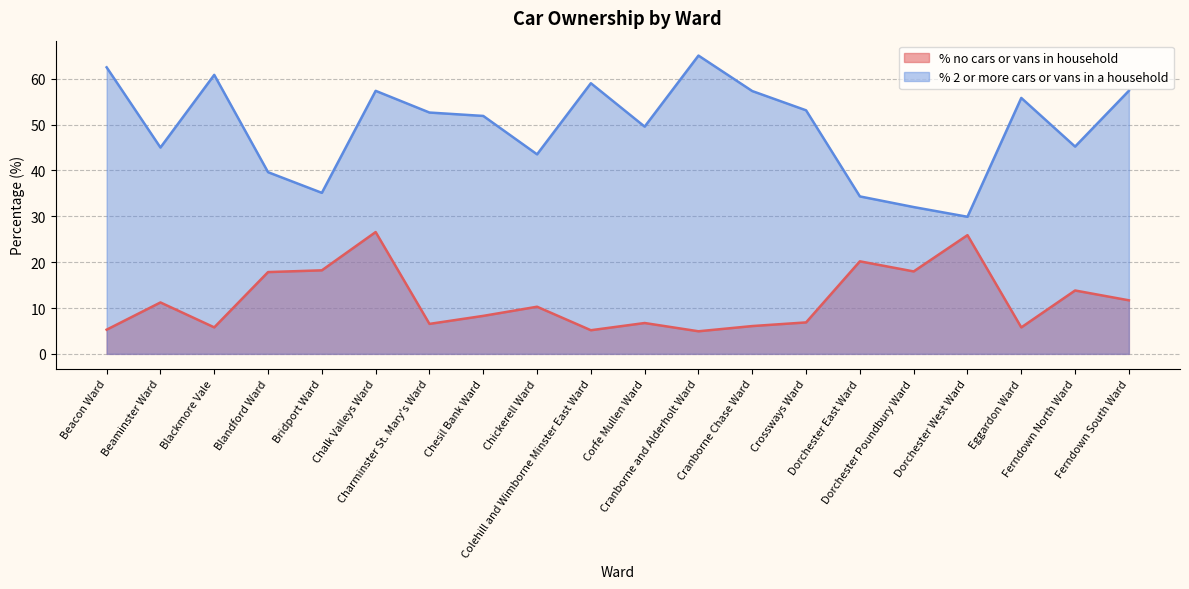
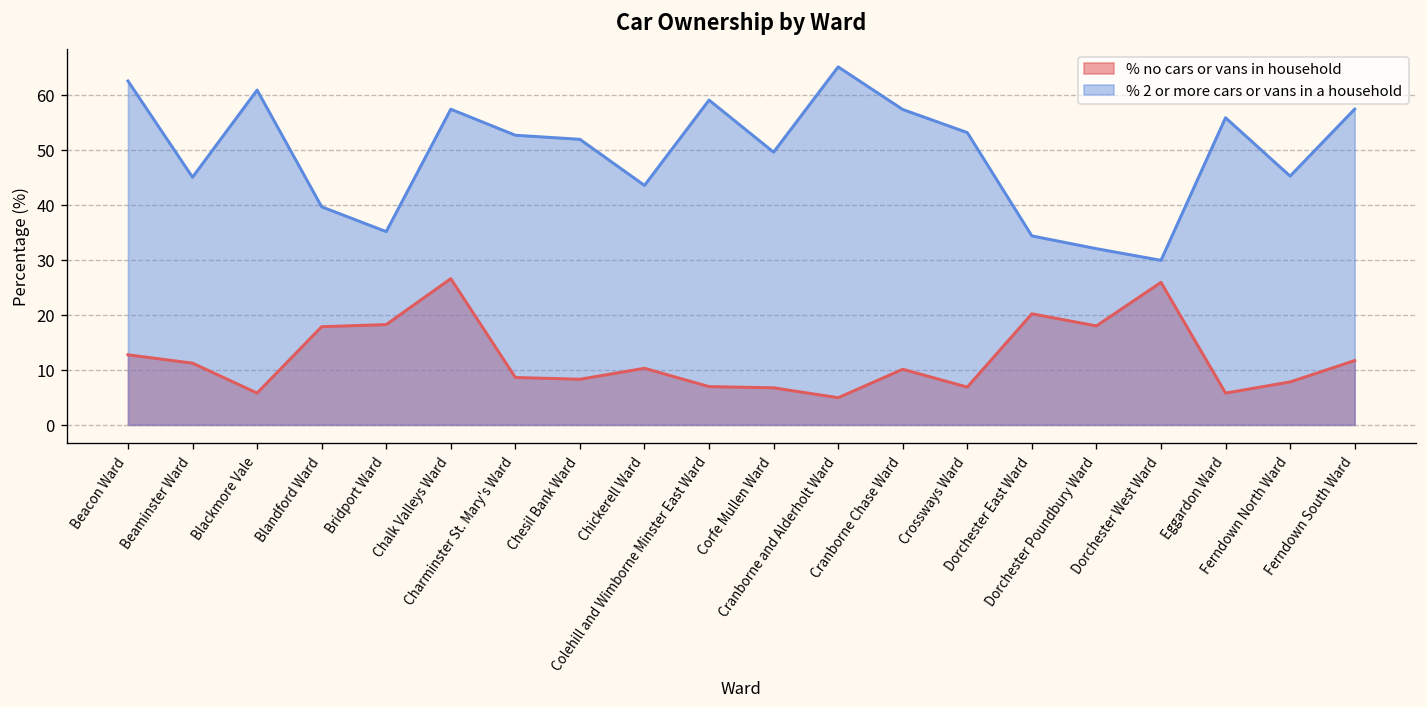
% no cars or vans in household, Beacon Ward: 5 -> 13
% no cars or vans in household, Charminster St. Mary's Ward: 7 -> 9
% no cars or vans in household, Colehill and Wimborne Minster East Ward: 5 -> 7
% no cars or vans in household, Cranborne Chase Ward: 6 -> 10
% no cars or vans in household, Ferndown North Ward: 14 -> 8
